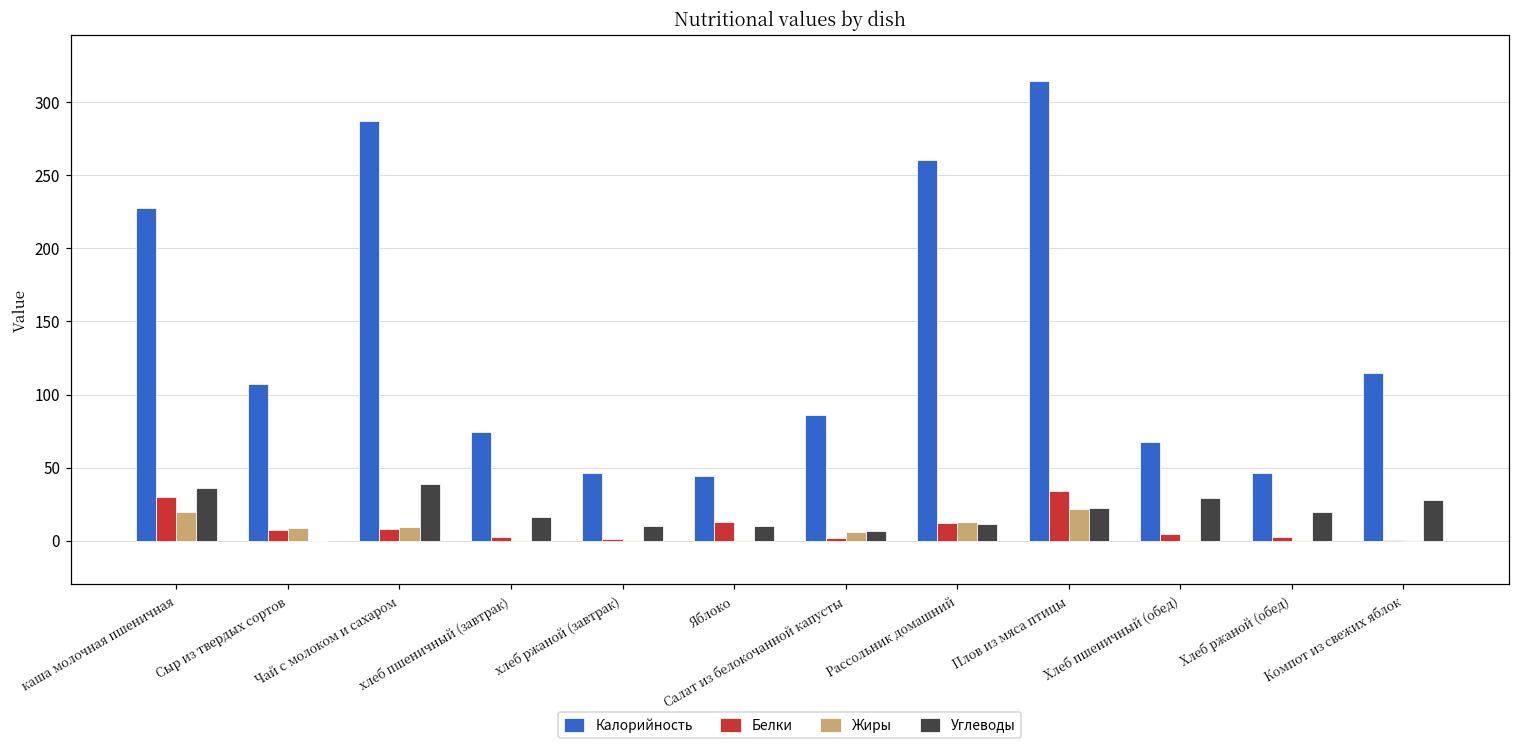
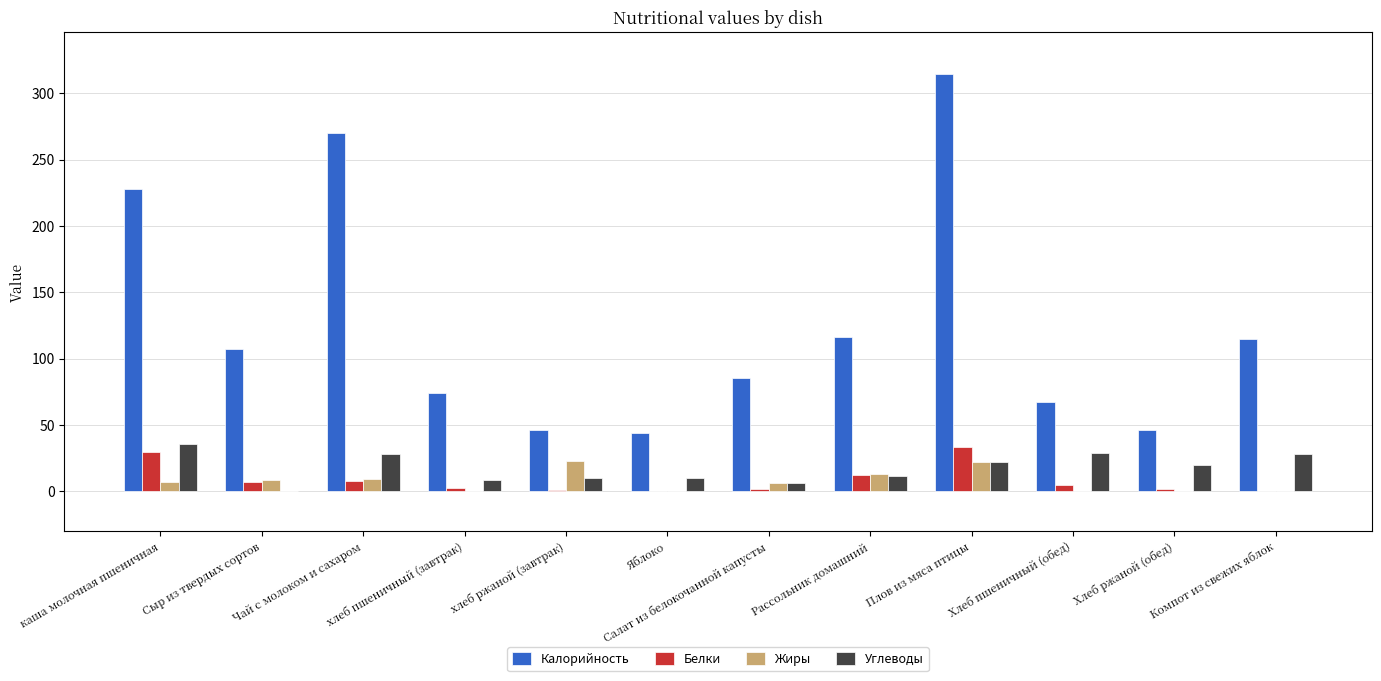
Жиры, каша молочная пшеничная: 20 -> 7
Калорийность, Чай с молоком и сахаром: 288 -> 270
Углеводы, Чай с молоком и сахаром: 39 -> 29
Углеводы, хлеб пшеничный (завтрак): 16 -> 9
Жиры, хлеб ржаной (завтрак): 0 -> 23
Белки, Яблоко: 13 -> 0
Калорийность, Рассольник домашний: 261 -> 116
